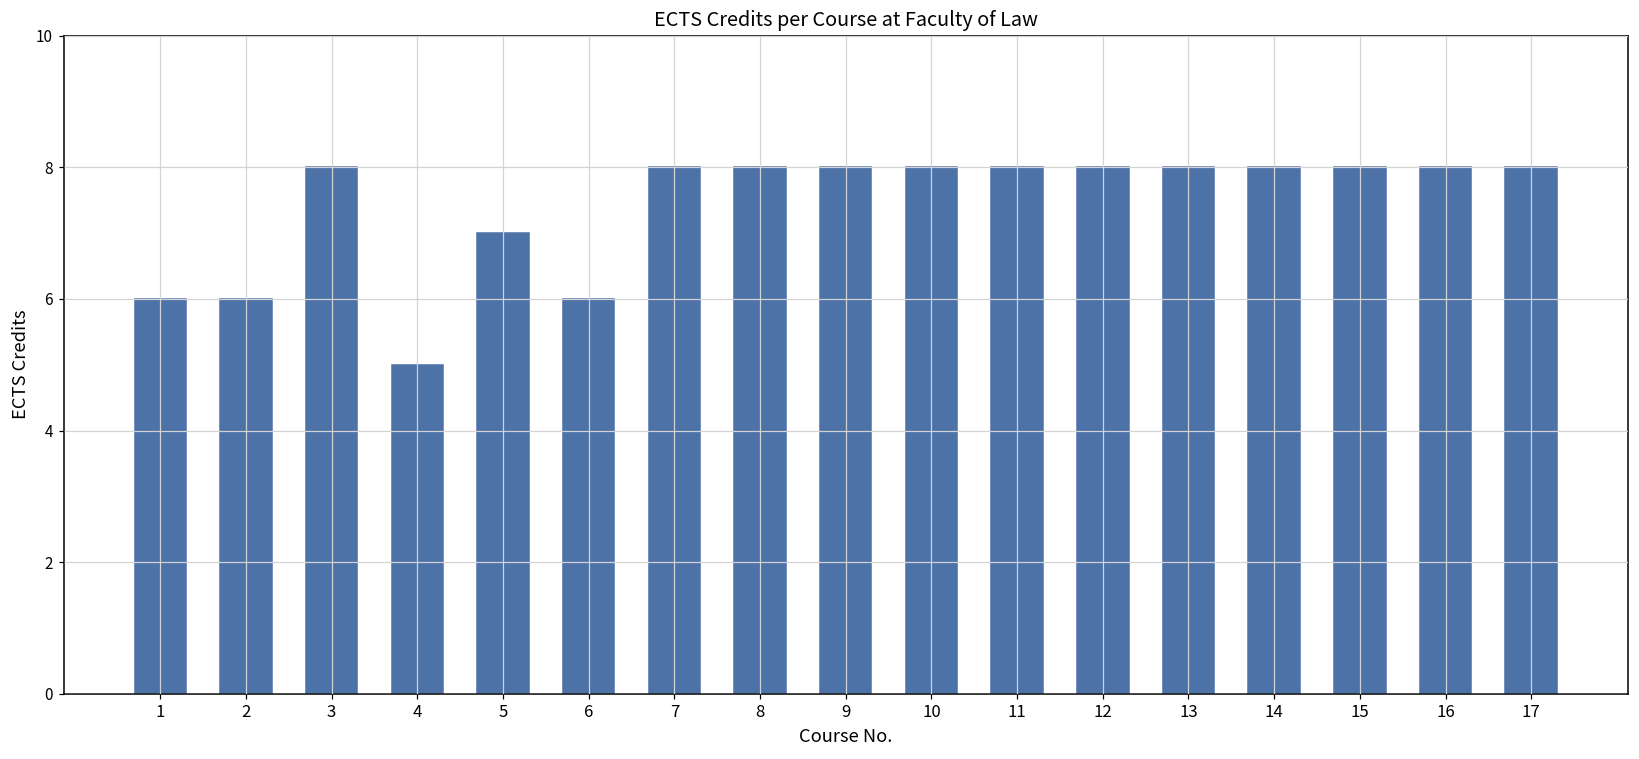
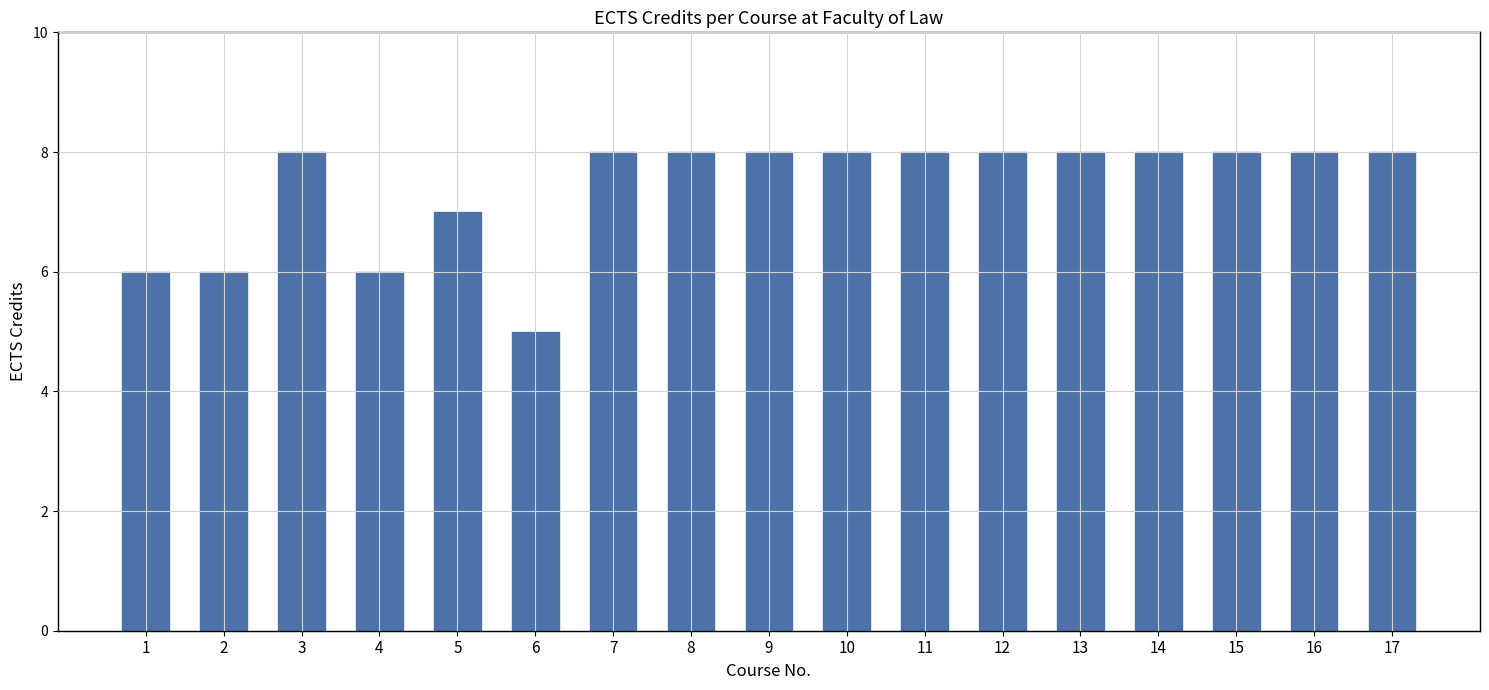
4: 5 -> 6
6: 6 -> 5
